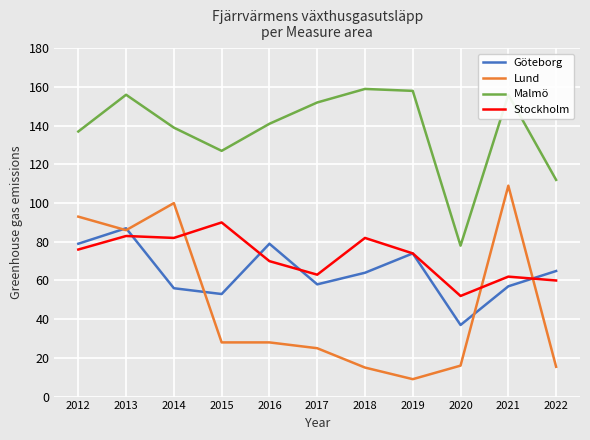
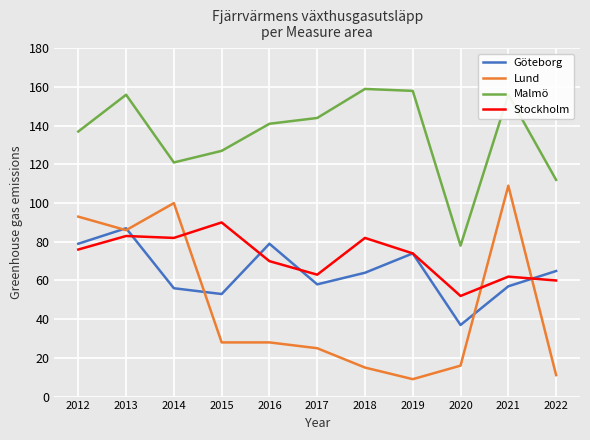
Malmö, 2014: 139 -> 121
Malmö, 2017: 152 -> 144
Lund, 2022: 15 -> 11
